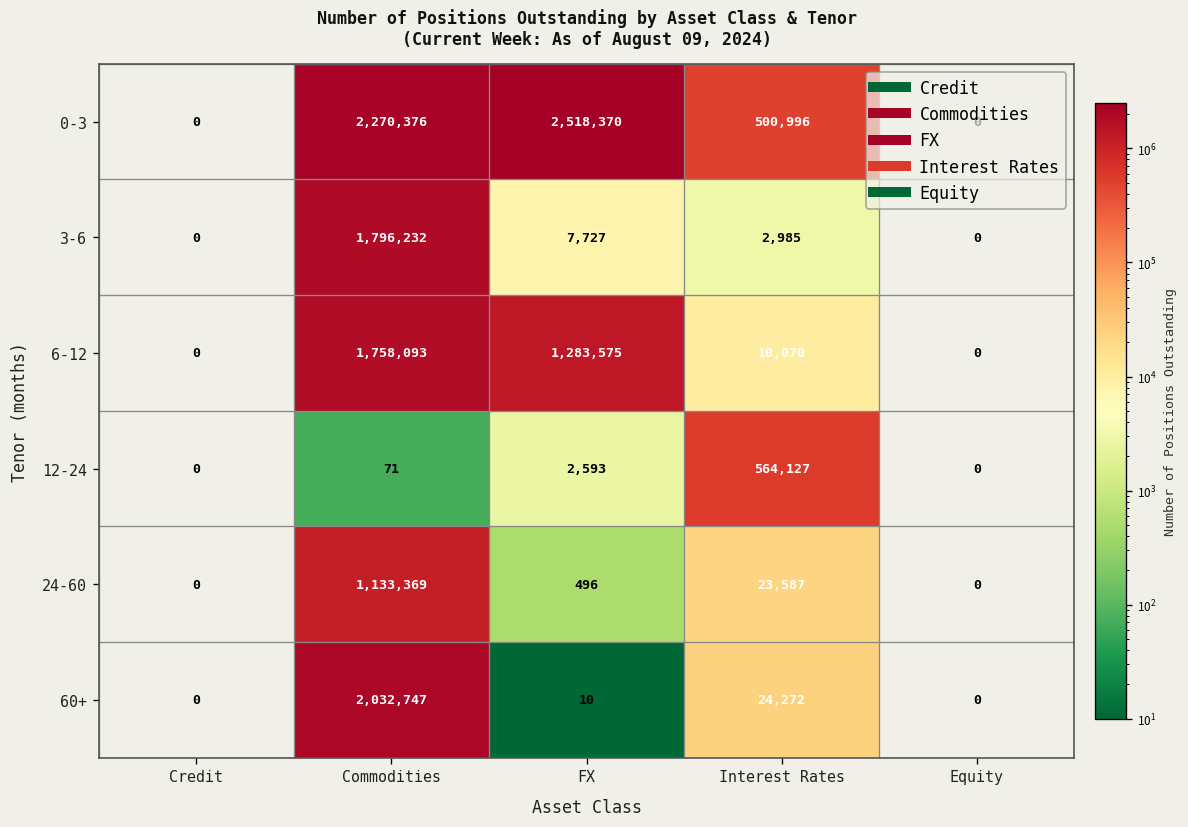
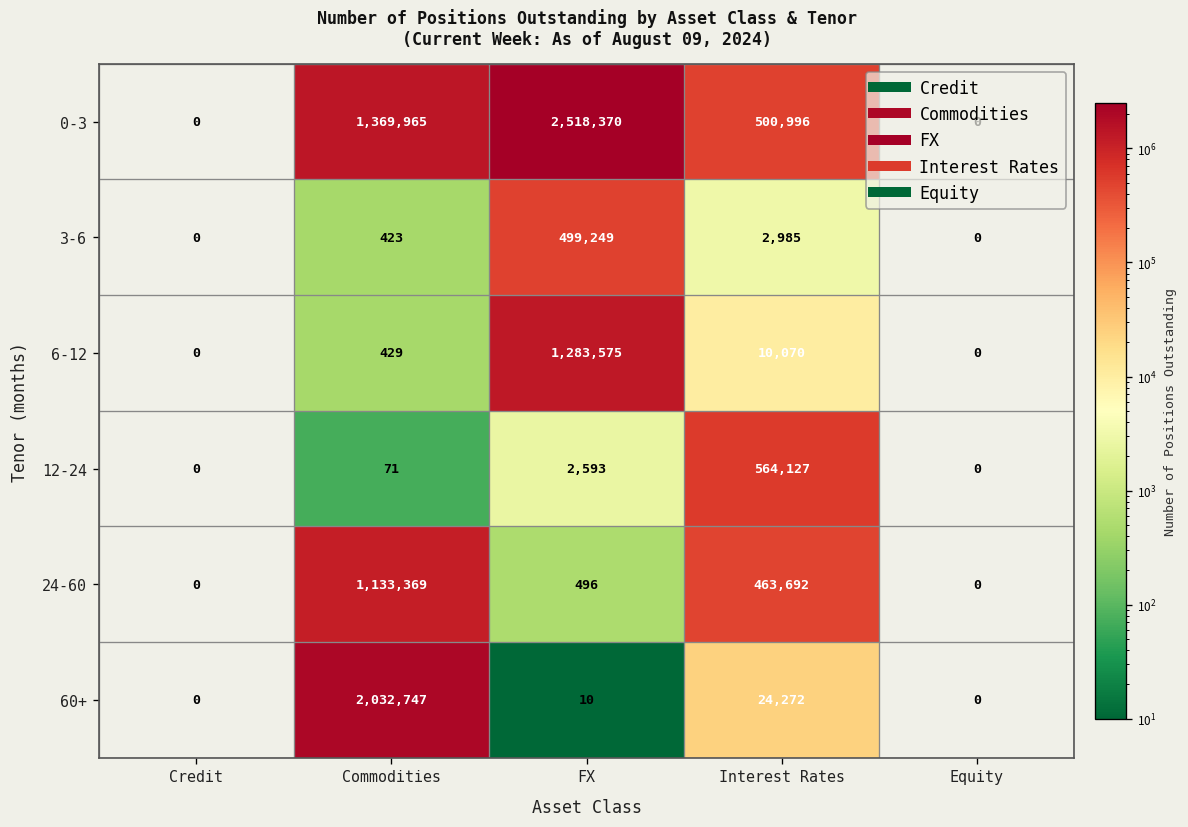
0-3, Commodities: 2,270,376 -> 1,369,965
3-6, Commodities: 1,796,232 -> 423
3-6, FX: 7,727 -> 499,249
6-12, Commodities: 1,758,093 -> 429
24-60, Interest Rates: 23,587 -> 463,692
